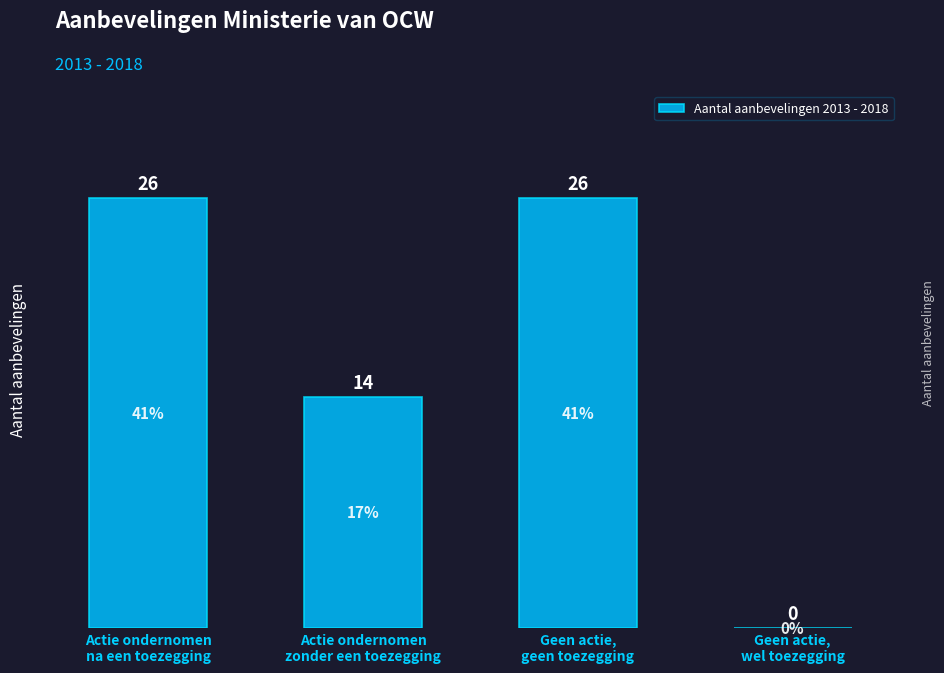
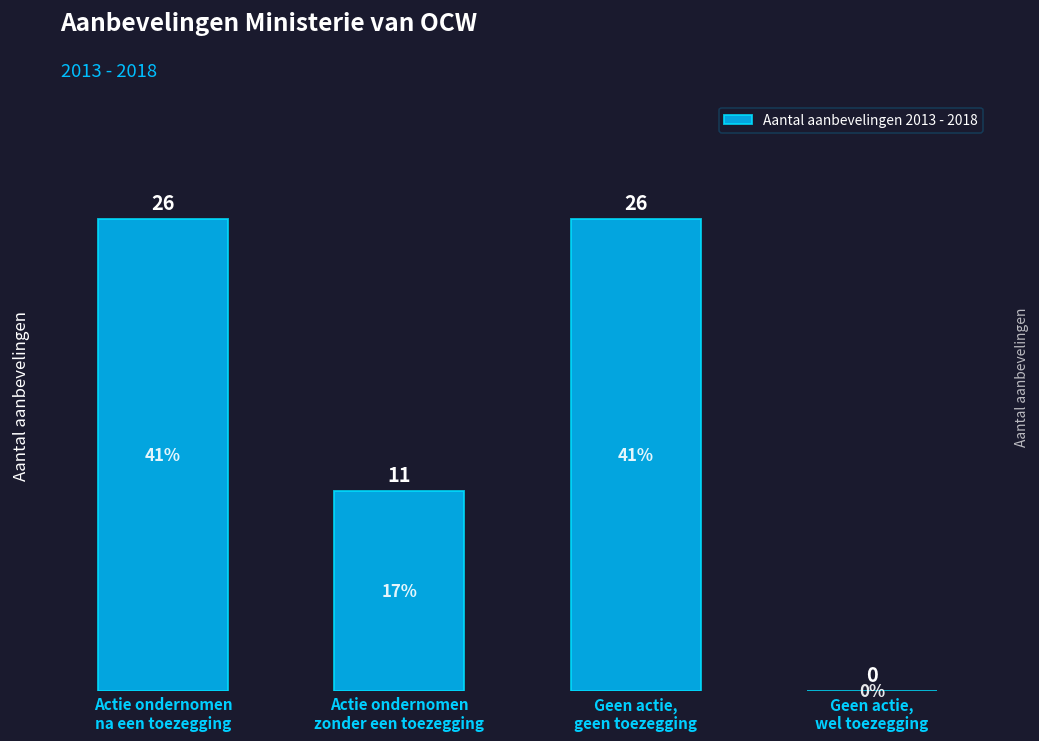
Actie ondernomen zonder een toezegging: 14 -> 11
